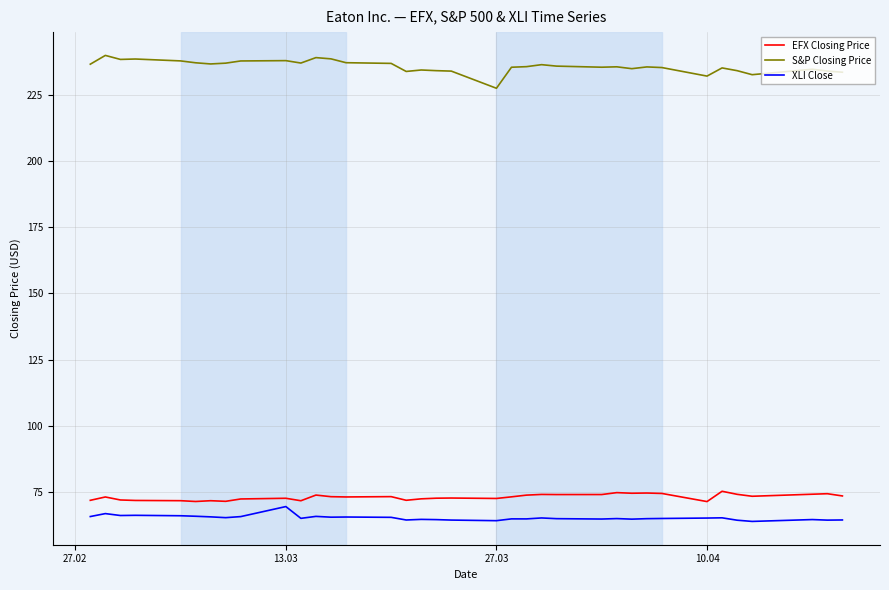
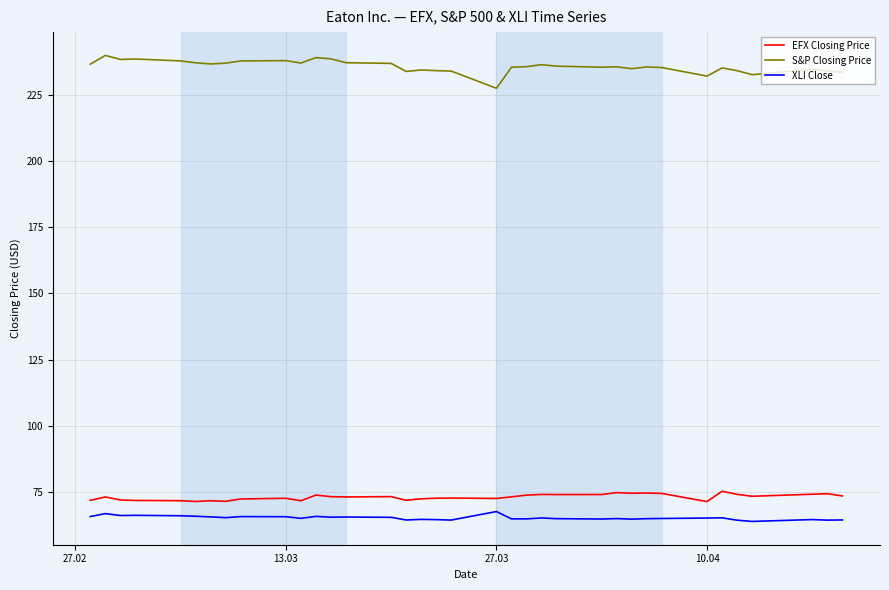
XLI Close, 13.03: 70 -> 66
XLI Close, 27.03: 64 -> 68
